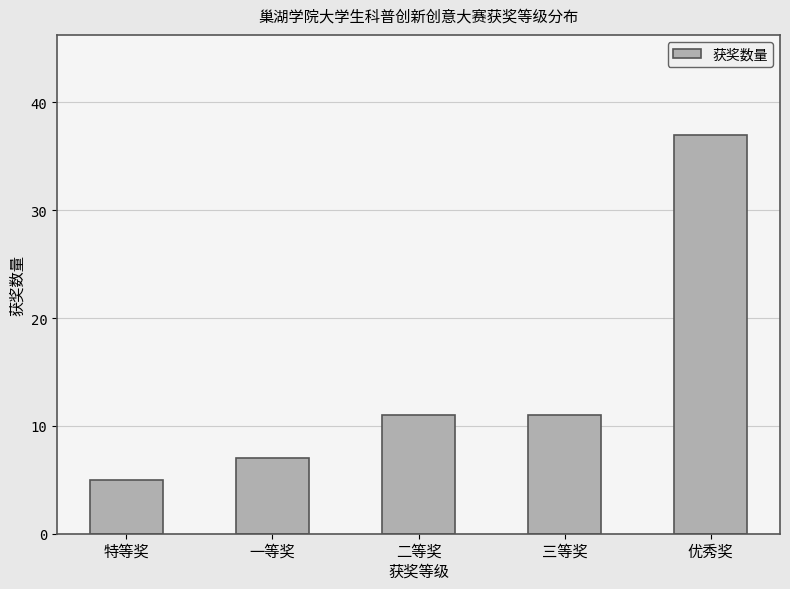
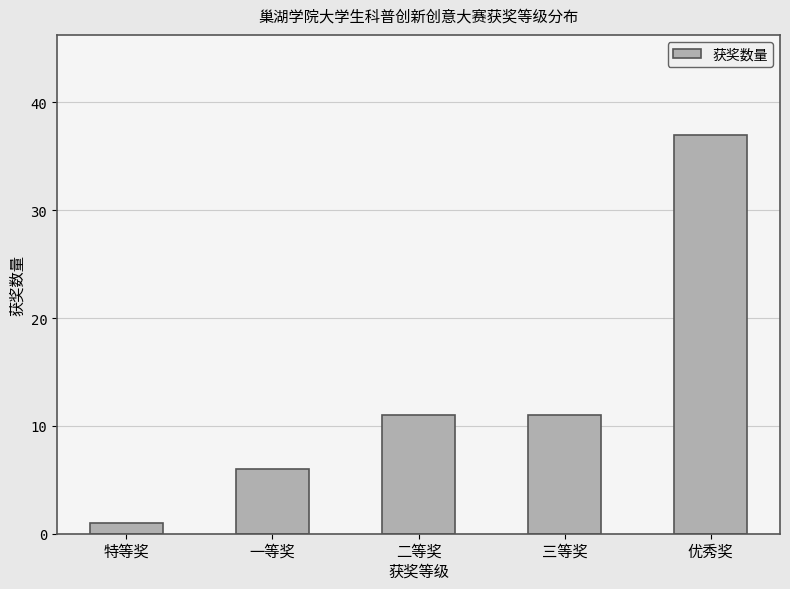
特等奖: 5 -> 1
一等奖: 7 -> 6
